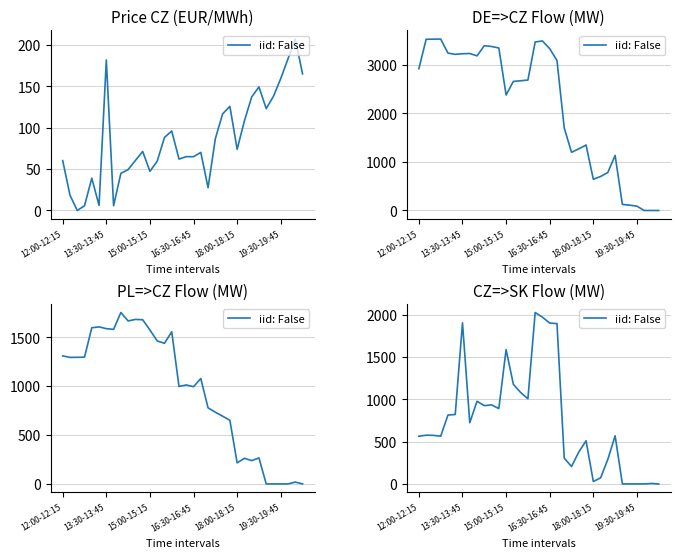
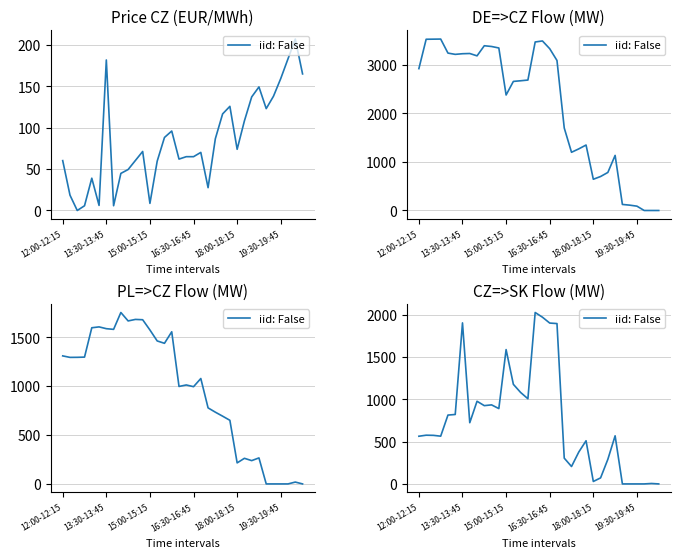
Price CZ (EUR/MWh), 15:00-15:15: 50 -> 10
